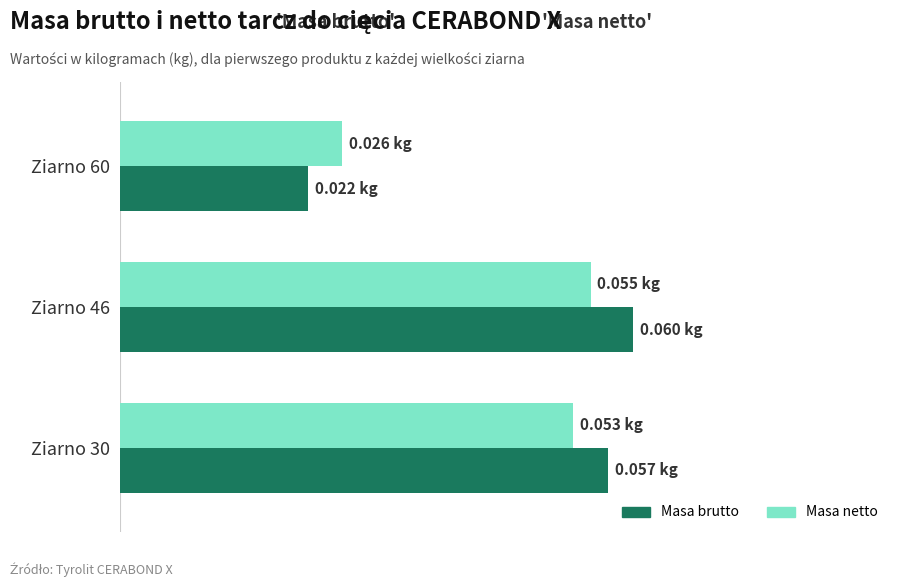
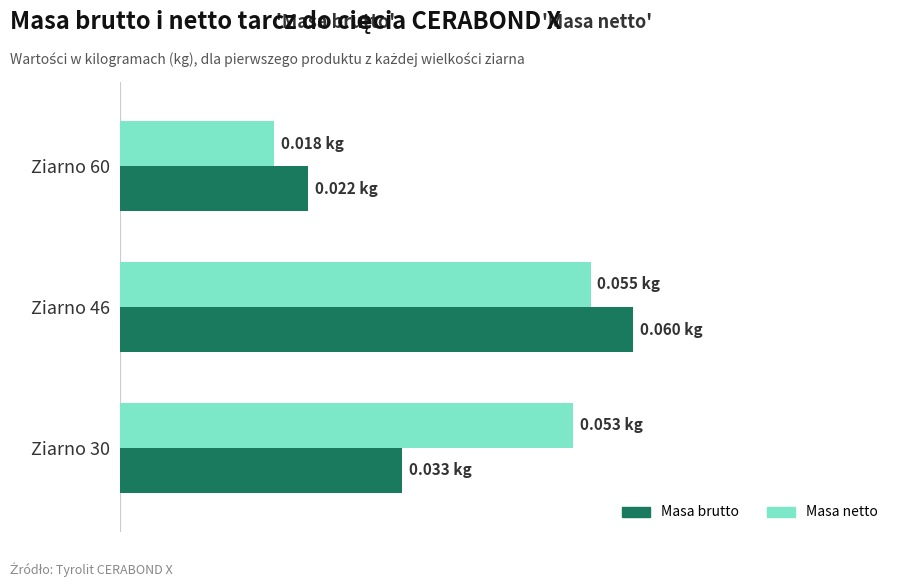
Masa netto, Ziarno 60: 0.026 -> 0.018
Masa brutto, Ziarno 30: 0.057 -> 0.033
